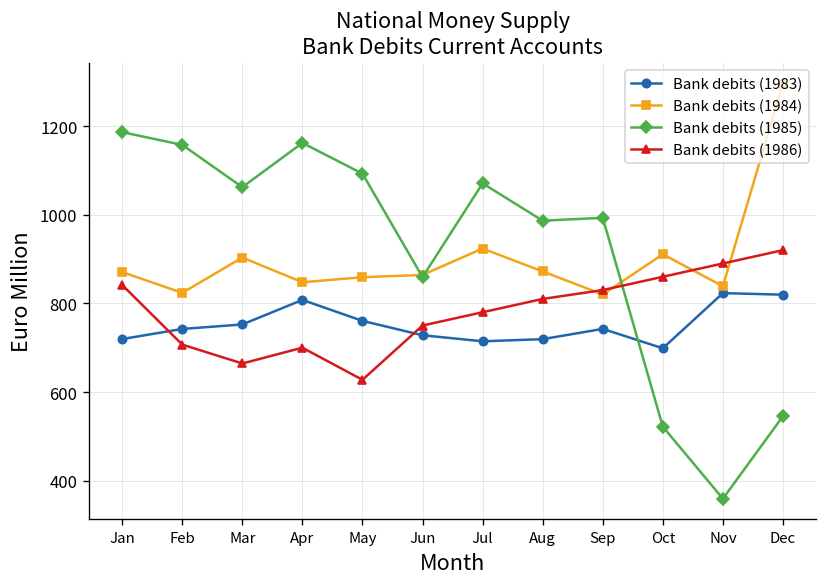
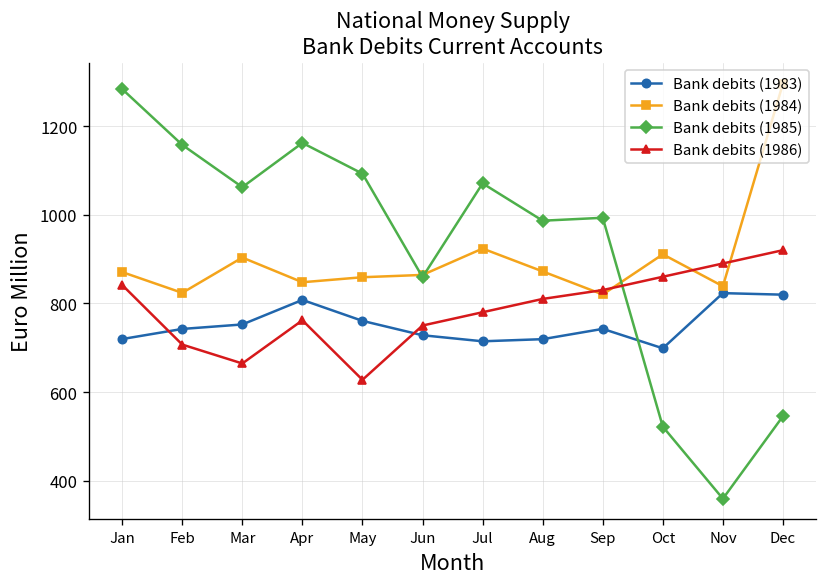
Bank debits (1985), Jan: 1190 -> 1280
Bank debits (1986), Apr: 700 -> 760
